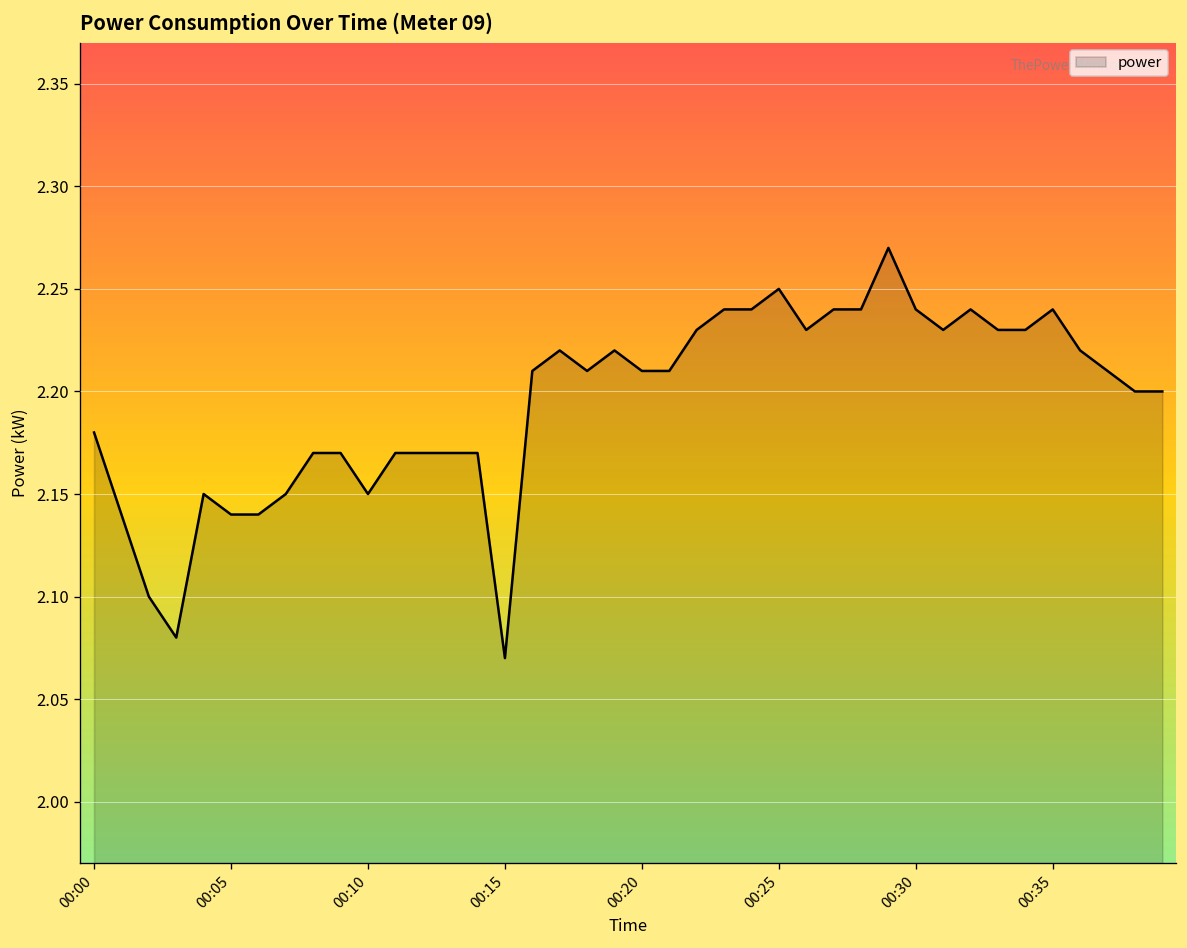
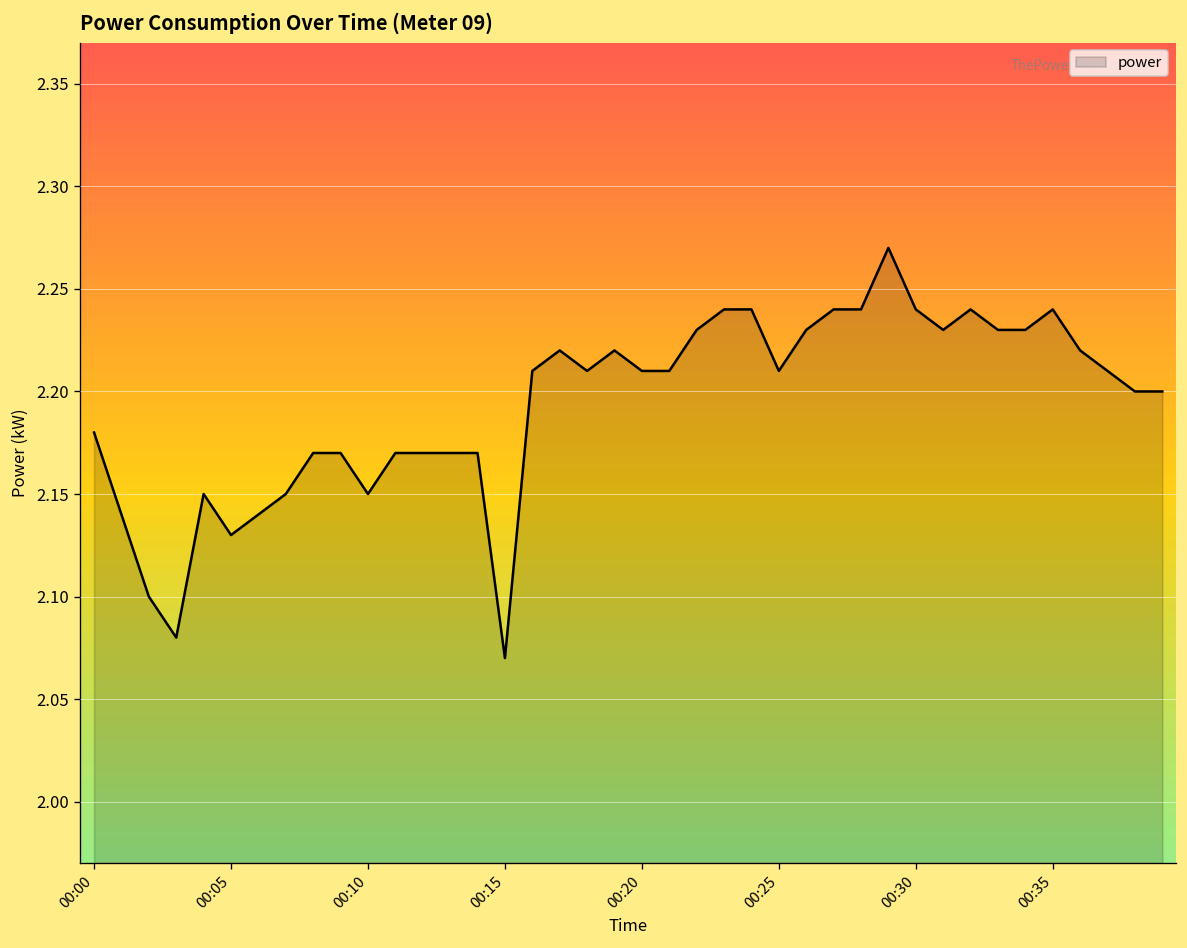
00:05: 2.14 -> 2.13
00:25: 2.25 -> 2.21
